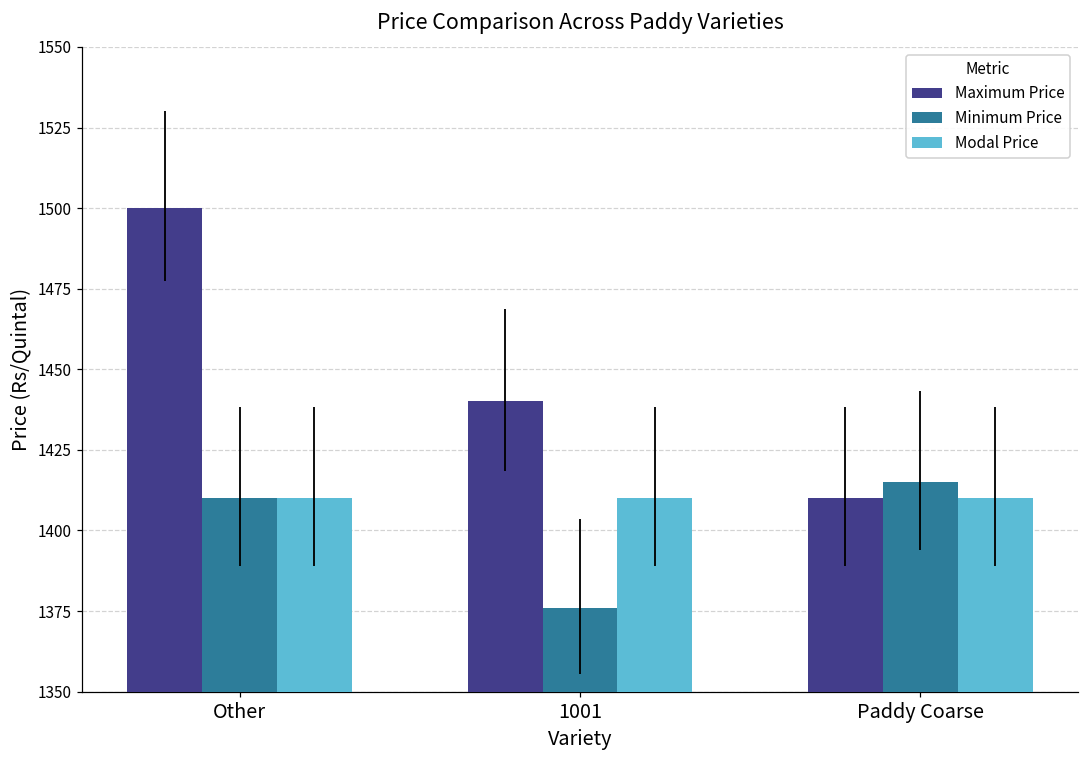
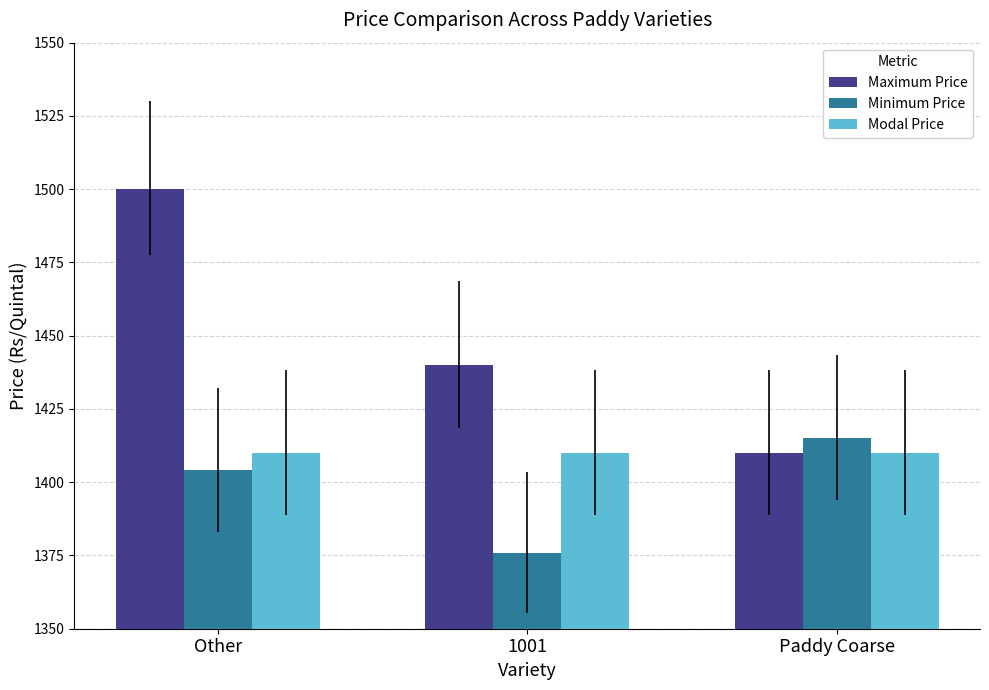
Minimum Price, Other: 1410 -> 1404
